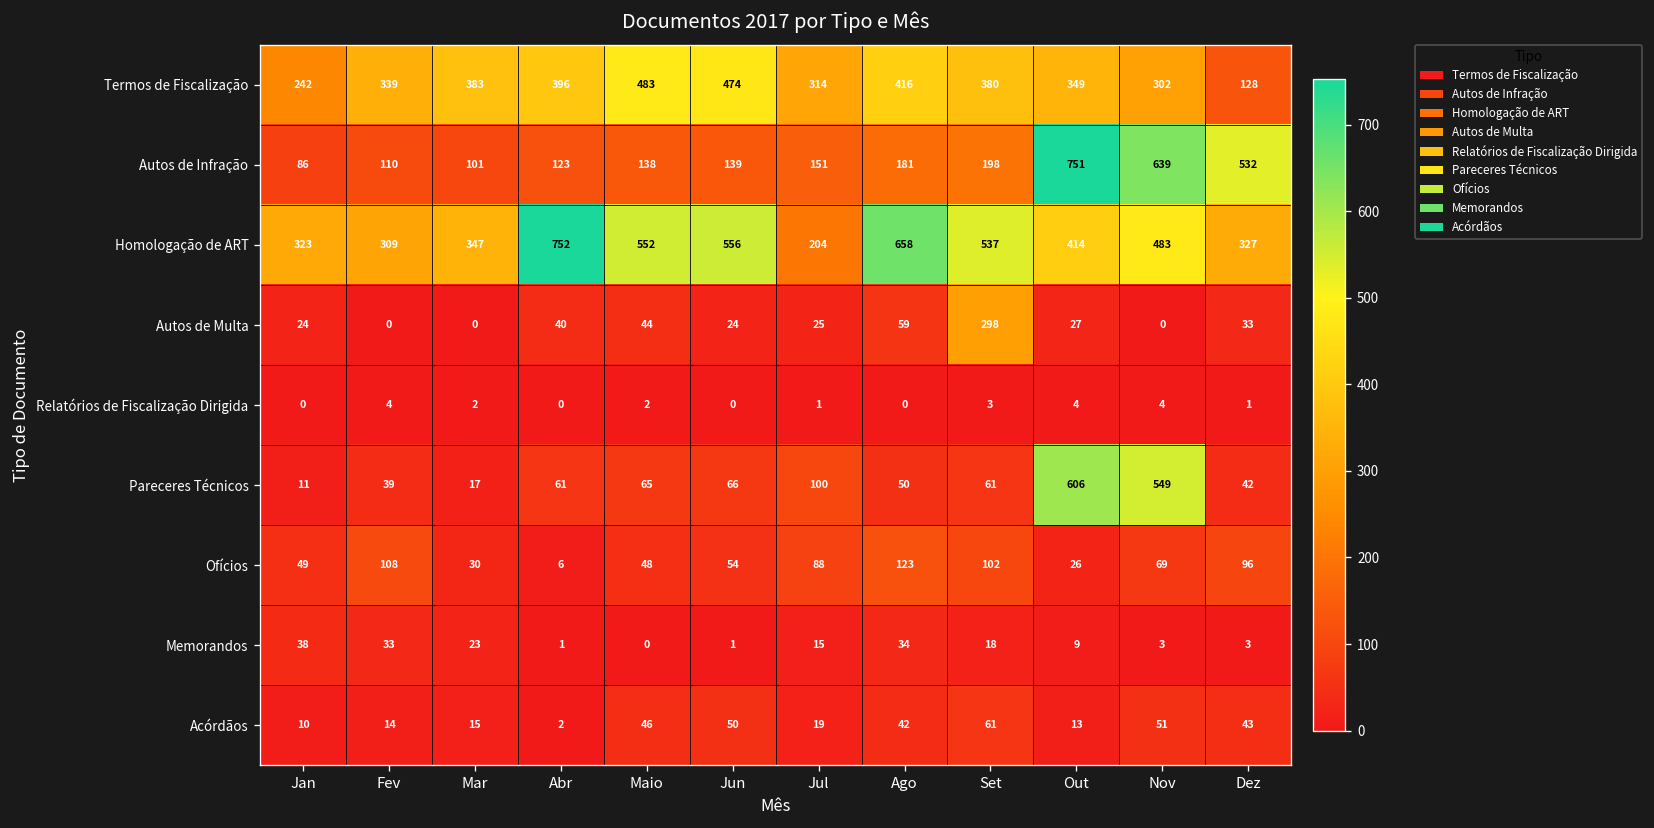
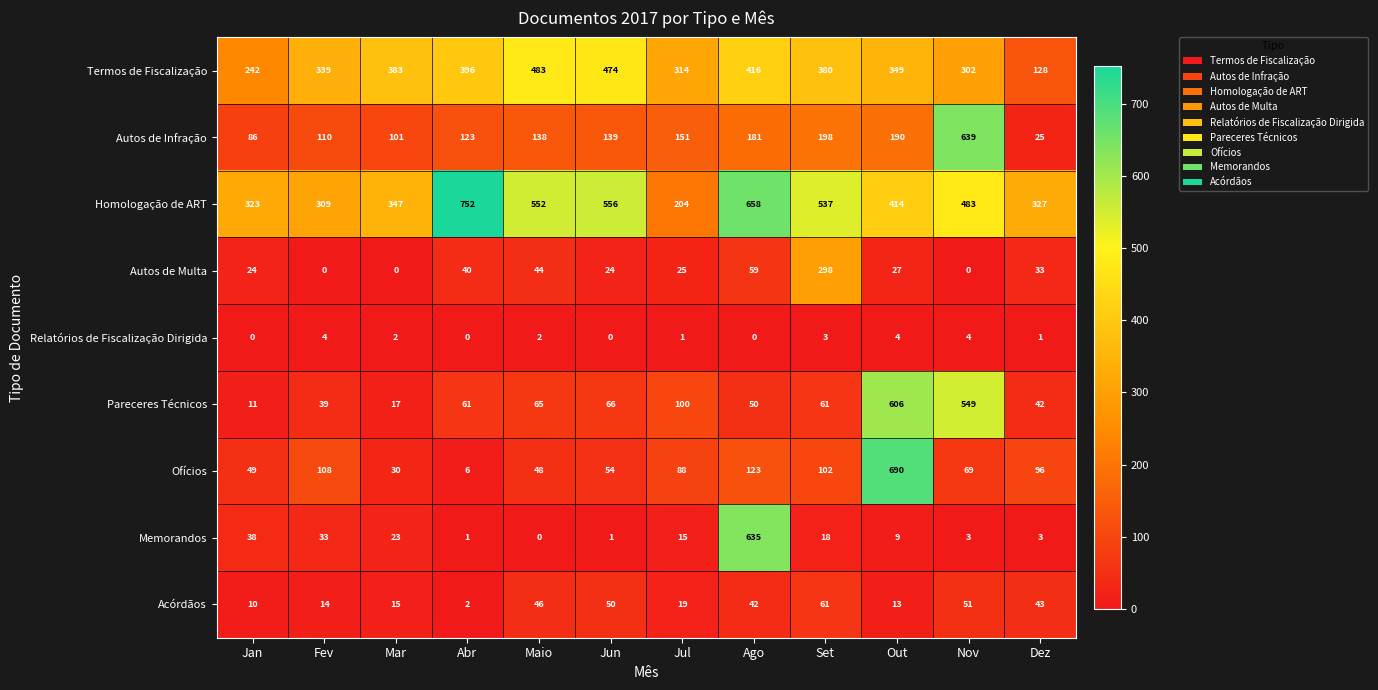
Autos de Infração, Out: 751 -> 190
Autos de Infração, Dez: 532 -> 25
Ofícios, Out: 26 -> 690
Memorandos, Ago: 34 -> 635
